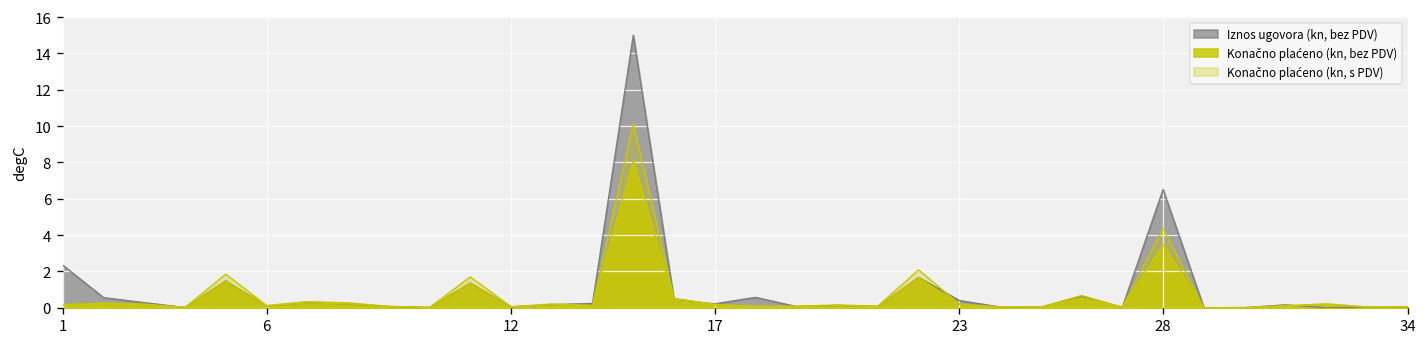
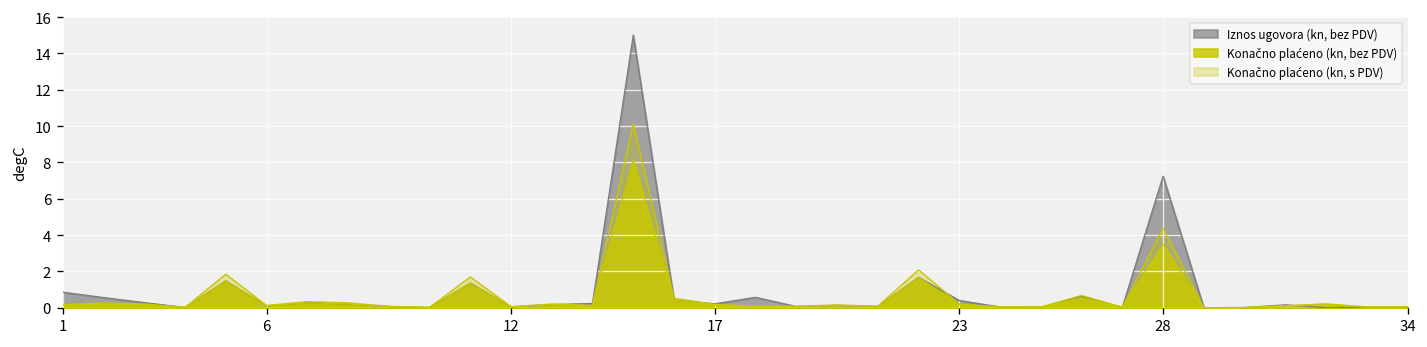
Iznos ugovora (kn, bez PDV), 1: 2.3 -> 0.9
Iznos ugovora (kn, bez PDV), 28: 6.5 -> 7.2
